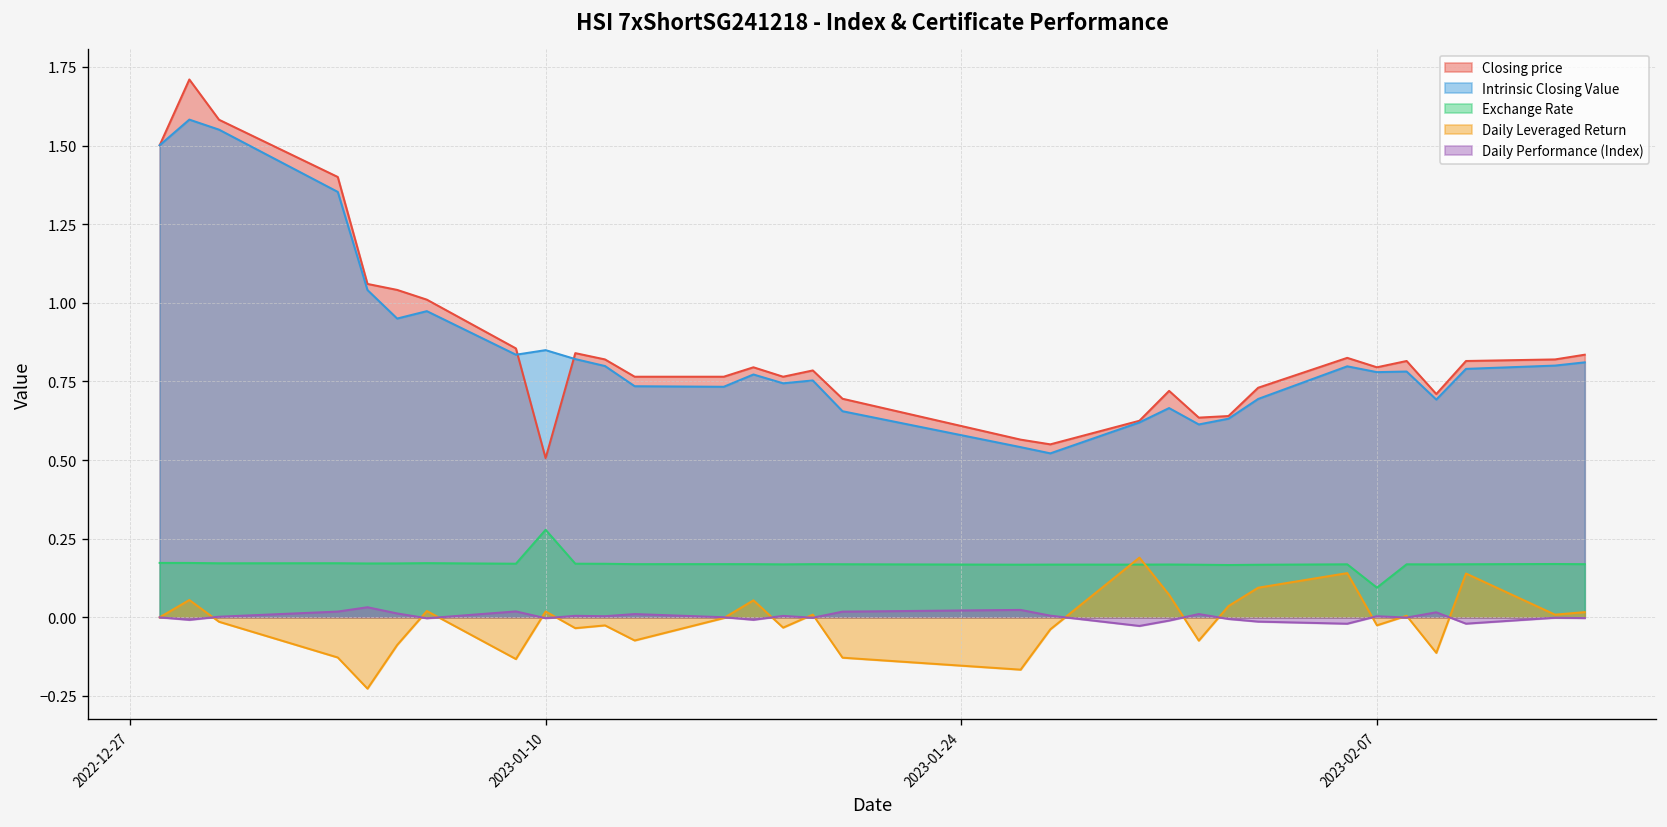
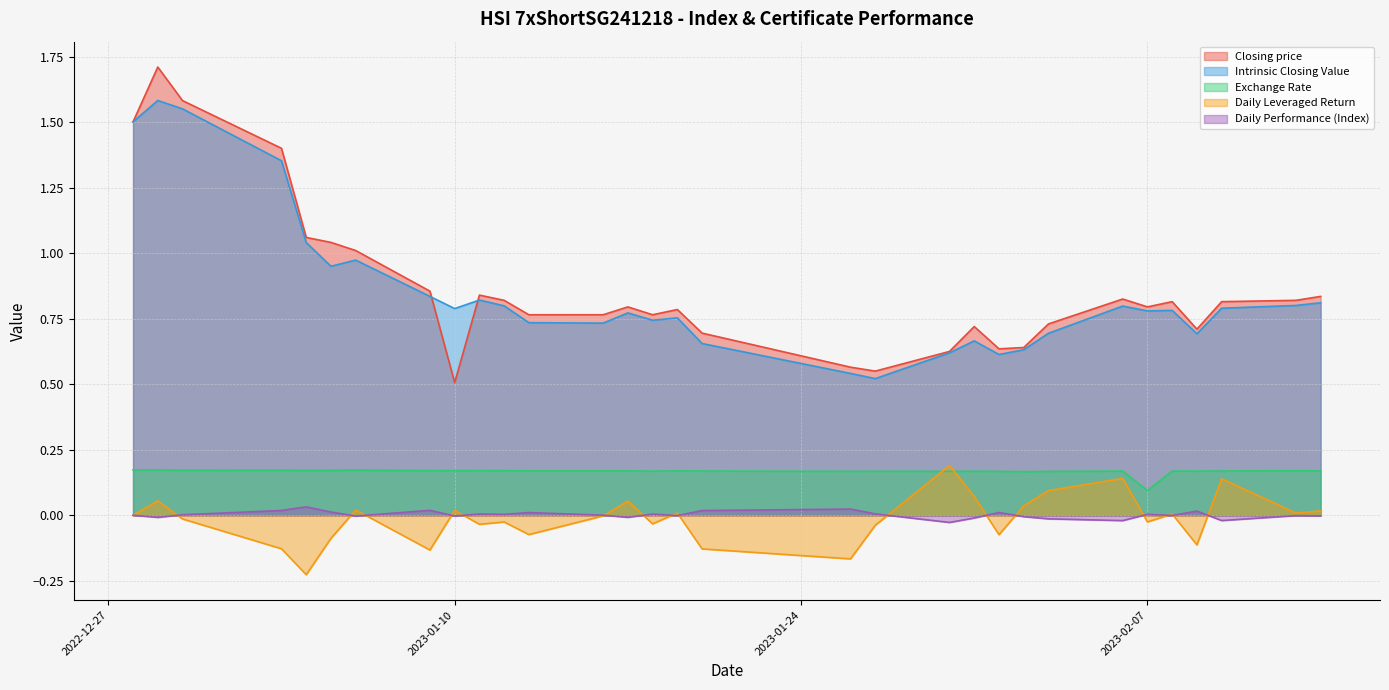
Intrinsic Closing Value, 2023-01-10: 0.85 -> 0.79
Exchange Rate, 2023-01-10: 0.28 -> 0.17
